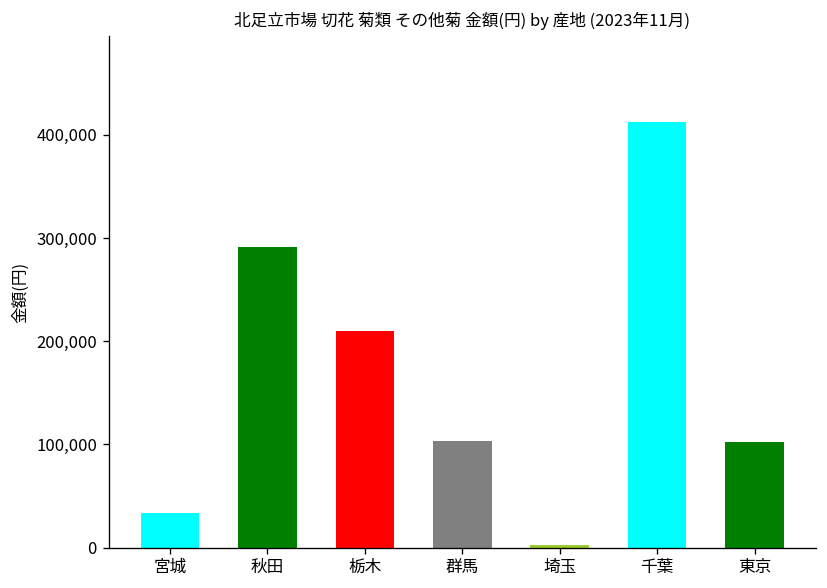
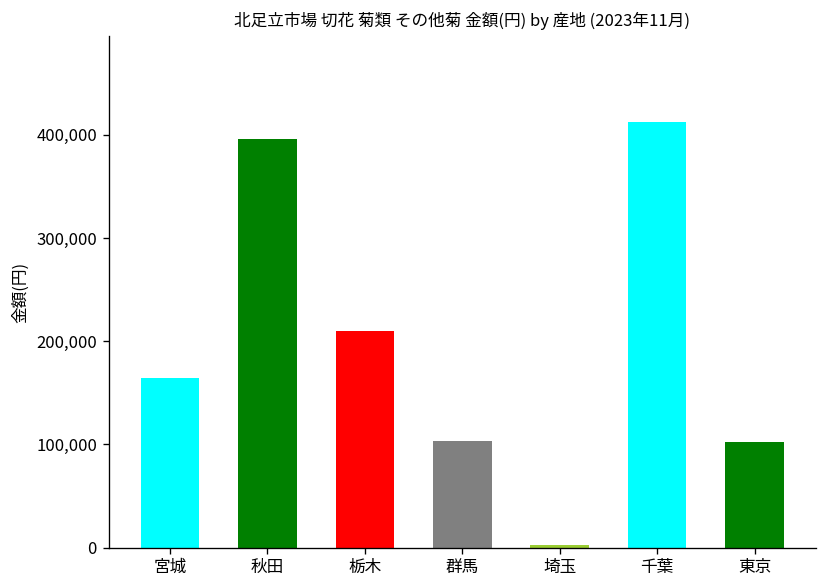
宮城: 30,000 -> 160,000
秋田: 290,000 -> 400,000
